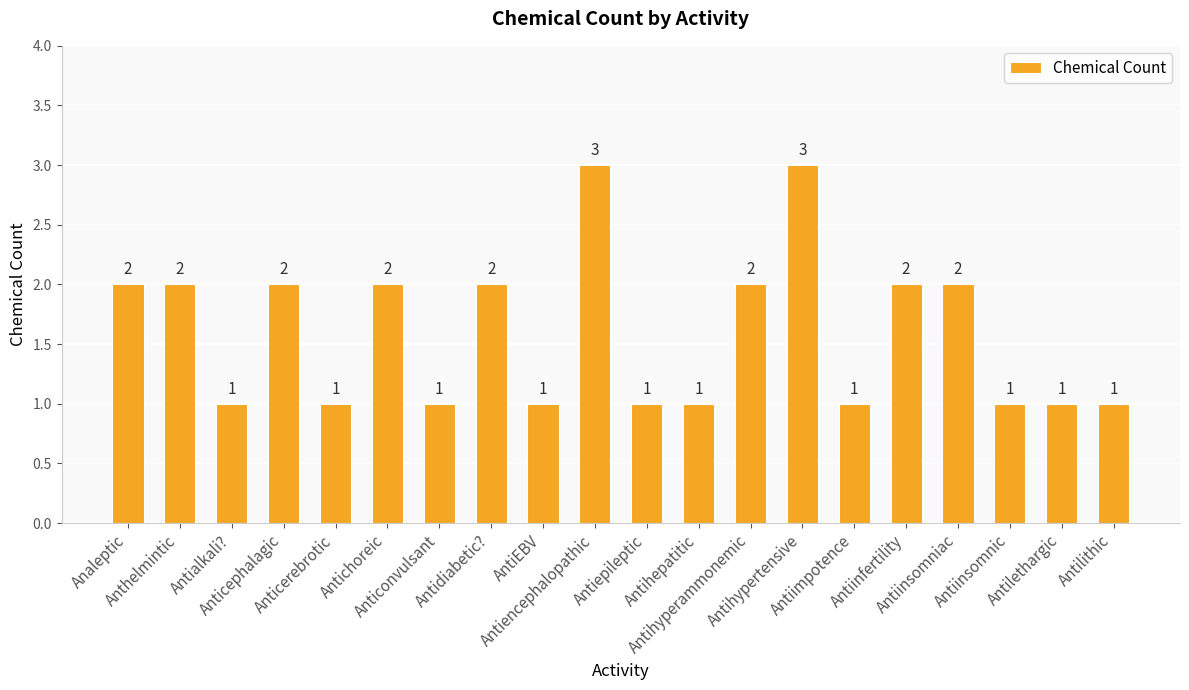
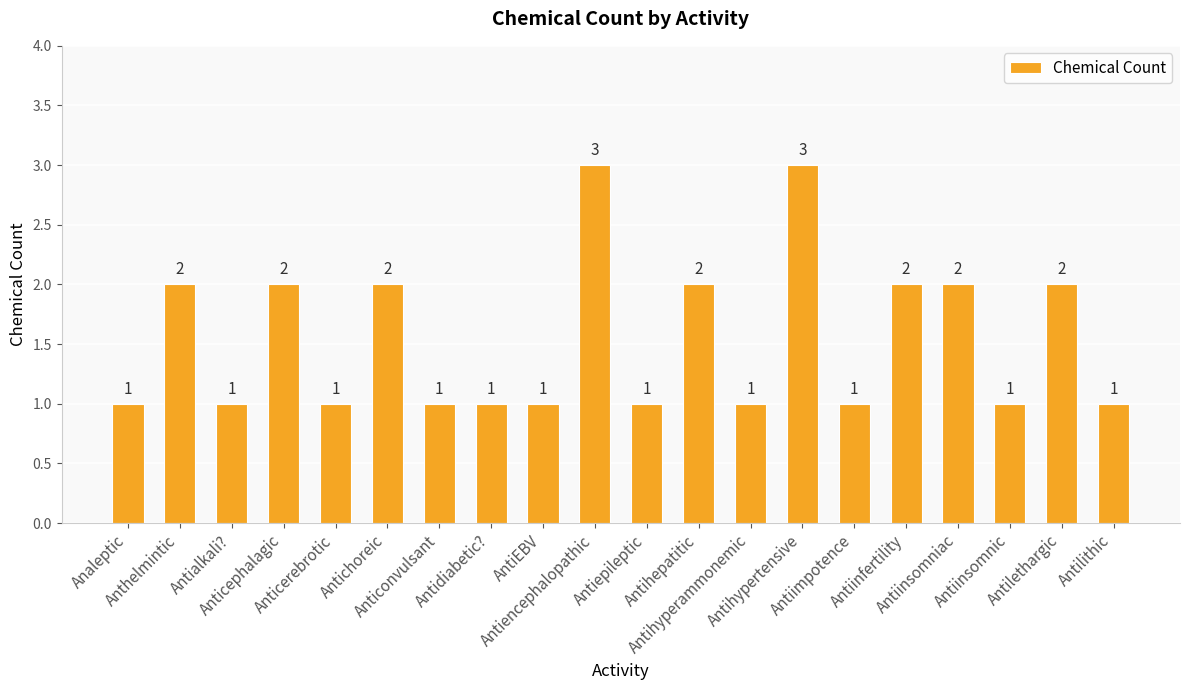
Analeptic: 2 -> 1
Antidiabetic?: 2 -> 1
Antihepatitic: 1 -> 2
Antihyperammonemic: 2 -> 1
Antilethargic: 1 -> 2
